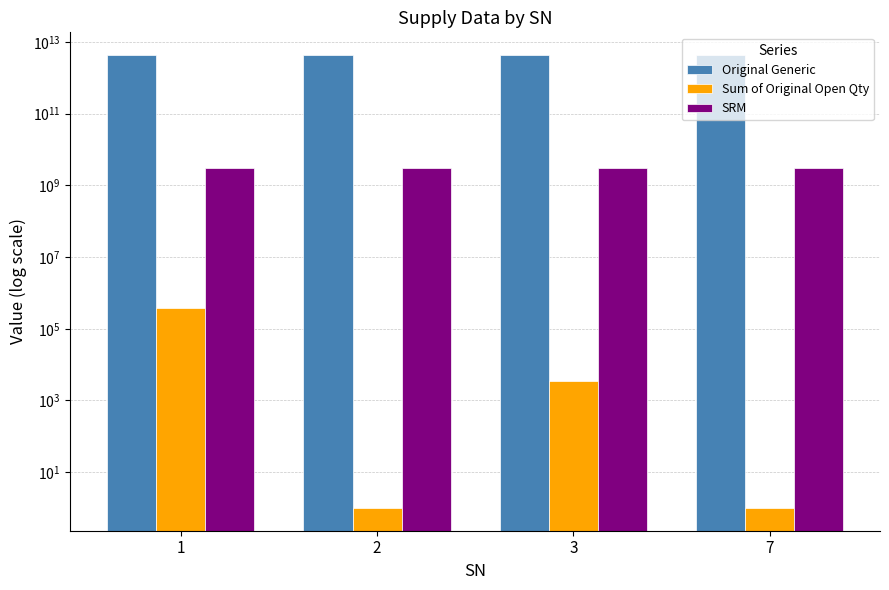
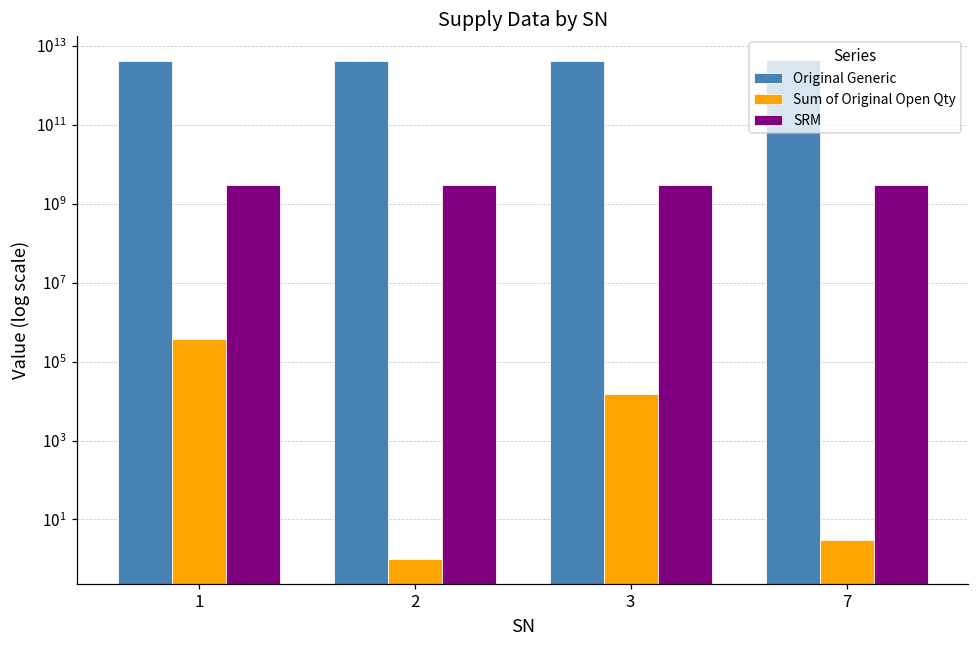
Sum of Original Open Qty, 3: 4000 -> 15000
Sum of Original Open Qty, 7: 1 -> 3
